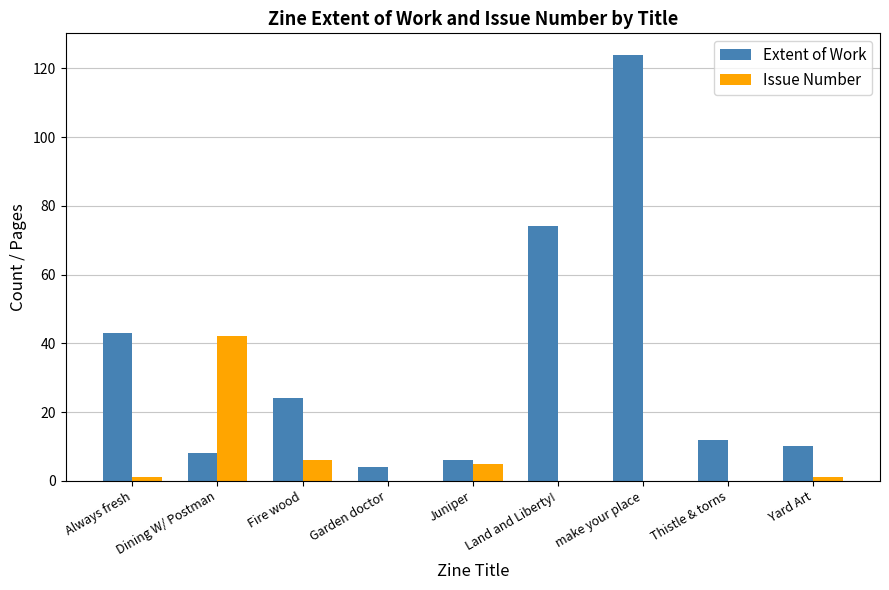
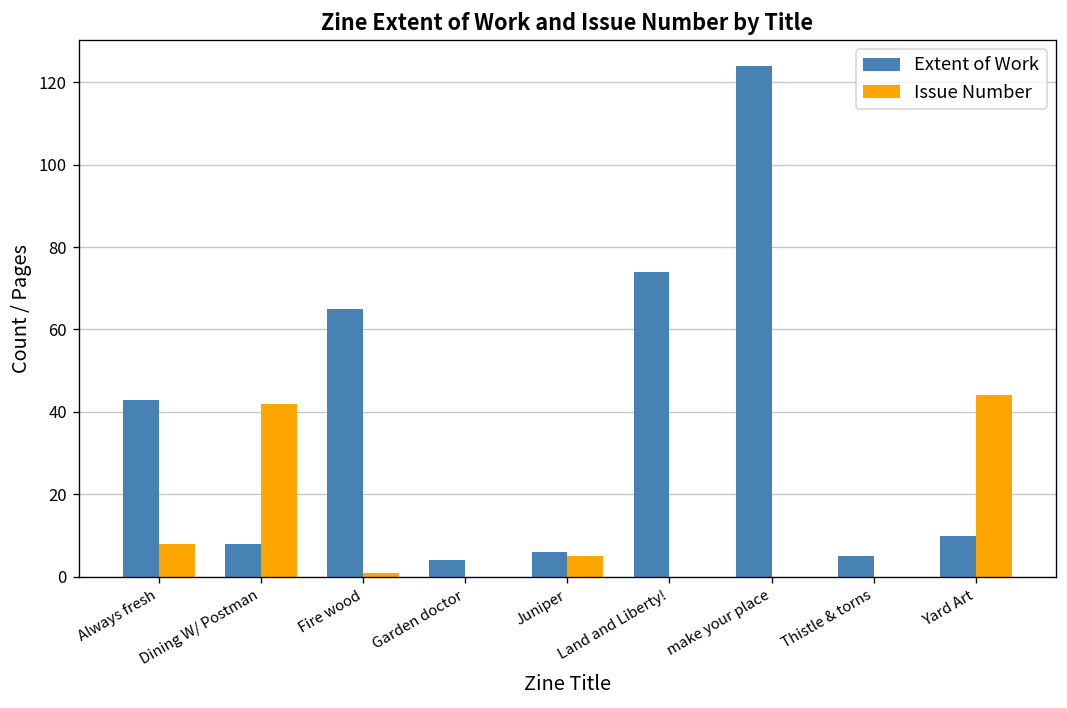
Issue Number, Always fresh: 1 -> 8
Extent of Work, Fire wood: 24 -> 65
Issue Number, Fire wood: 6 -> 1
Extent of Work, Thistle & torns: 12 -> 5
Issue Number, Yard Art: 1 -> 44
